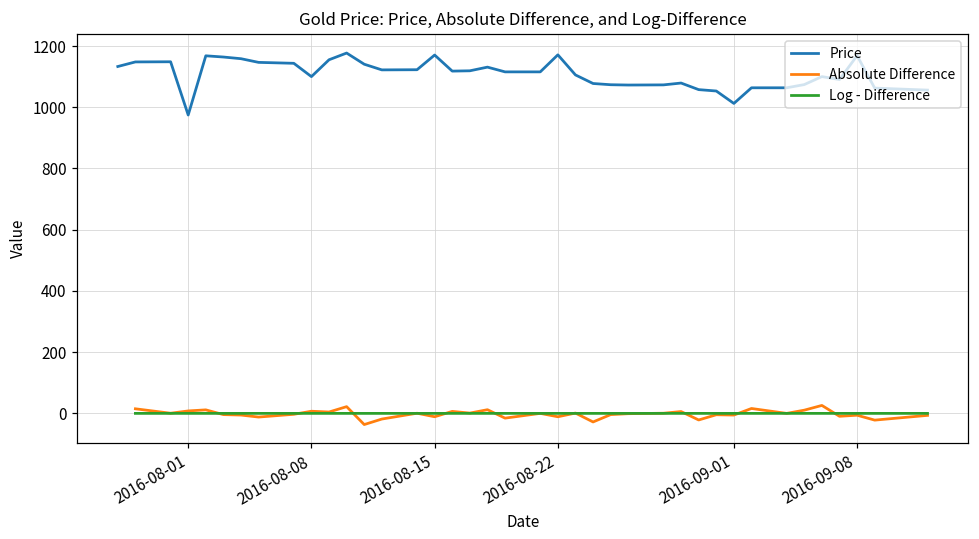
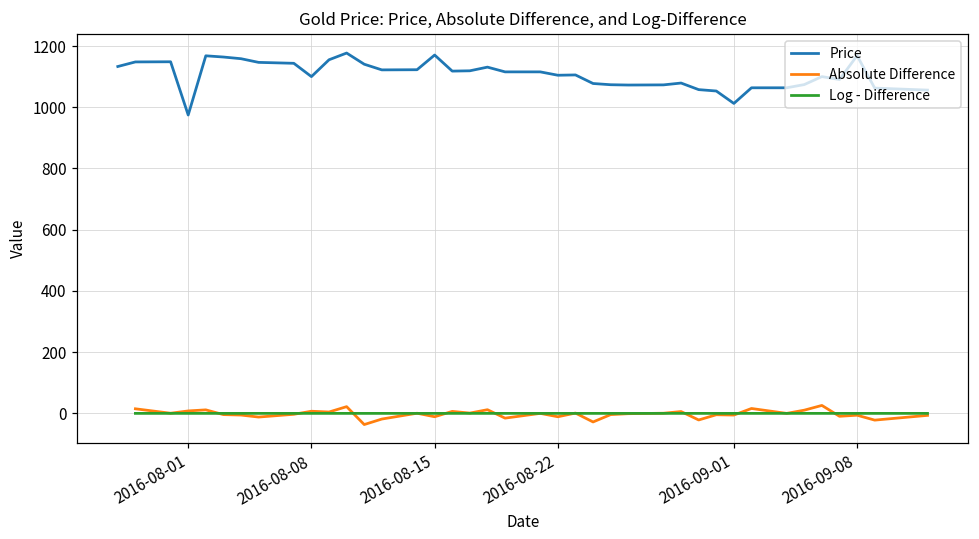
Price, 2016-08-22: 1170 -> 1100
